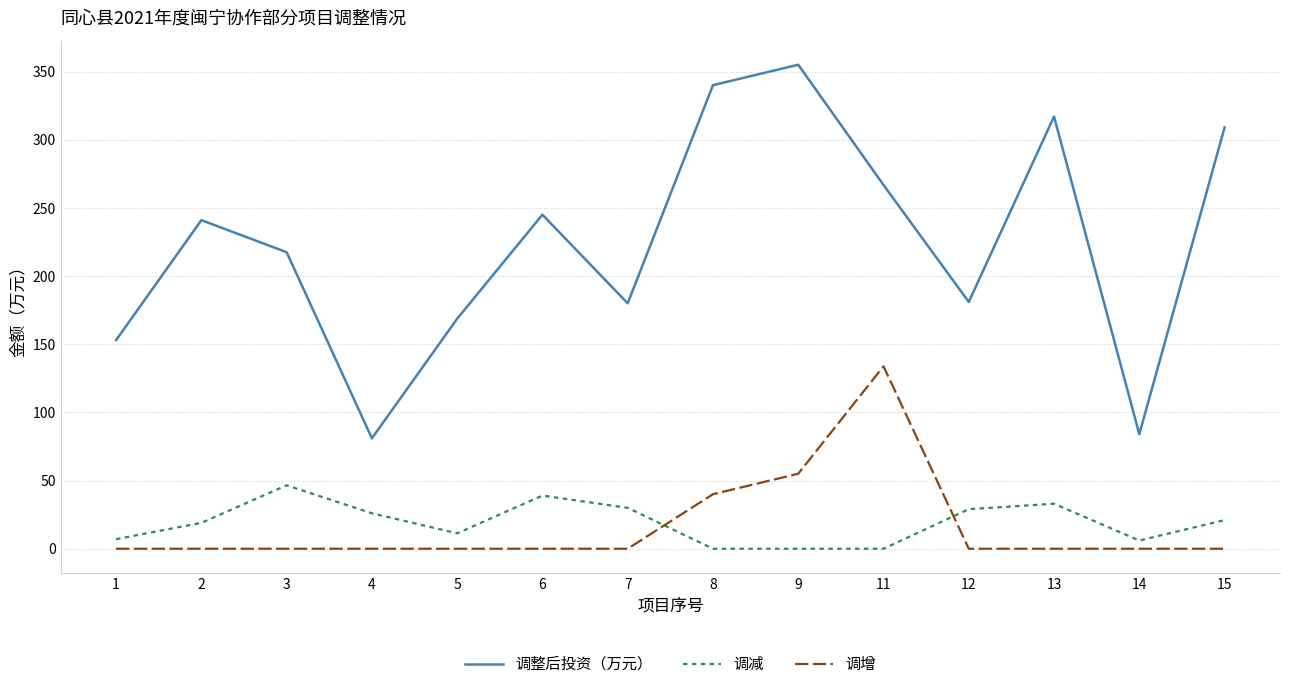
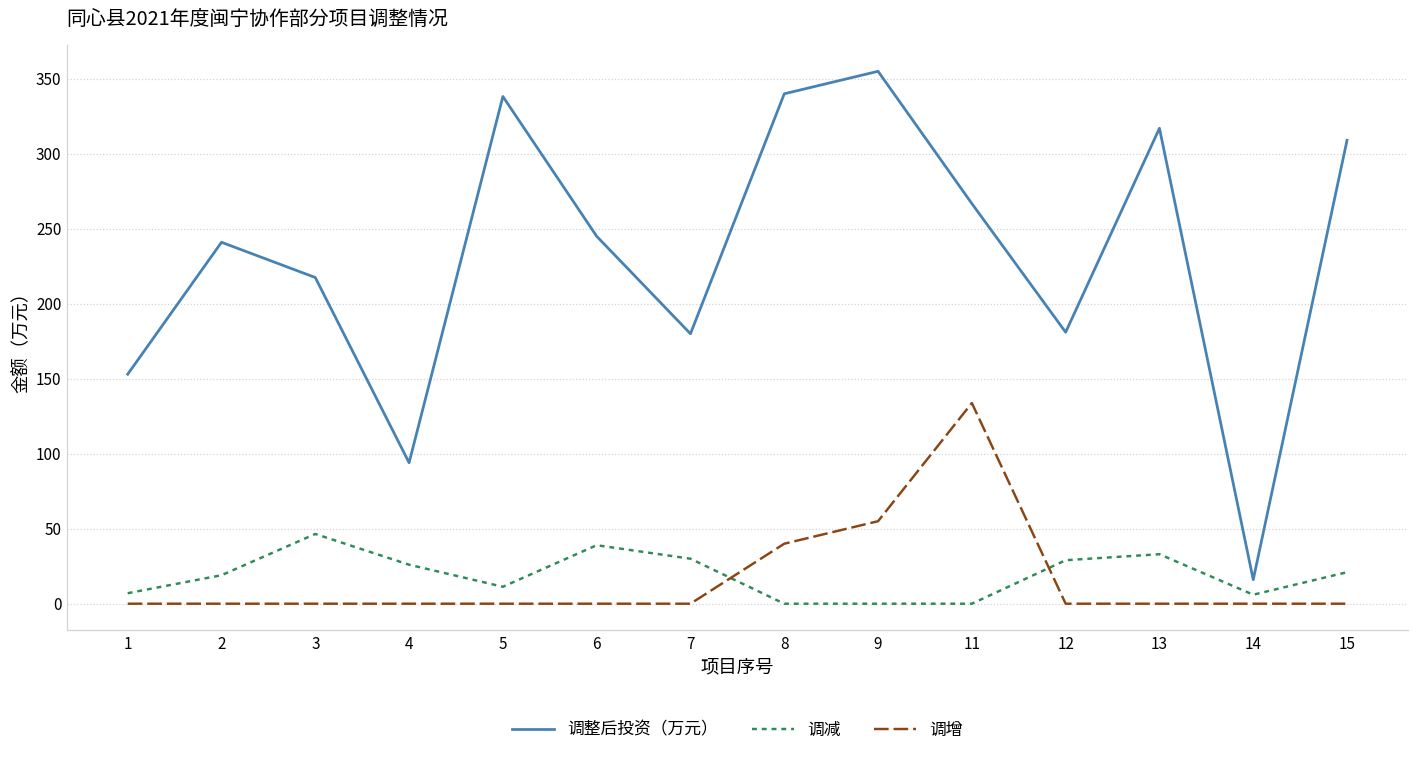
调整后投资（万元）, 4: 81 -> 94
调整后投资（万元）, 5: 169 -> 338
调整后投资（万元）, 14: 84 -> 16
